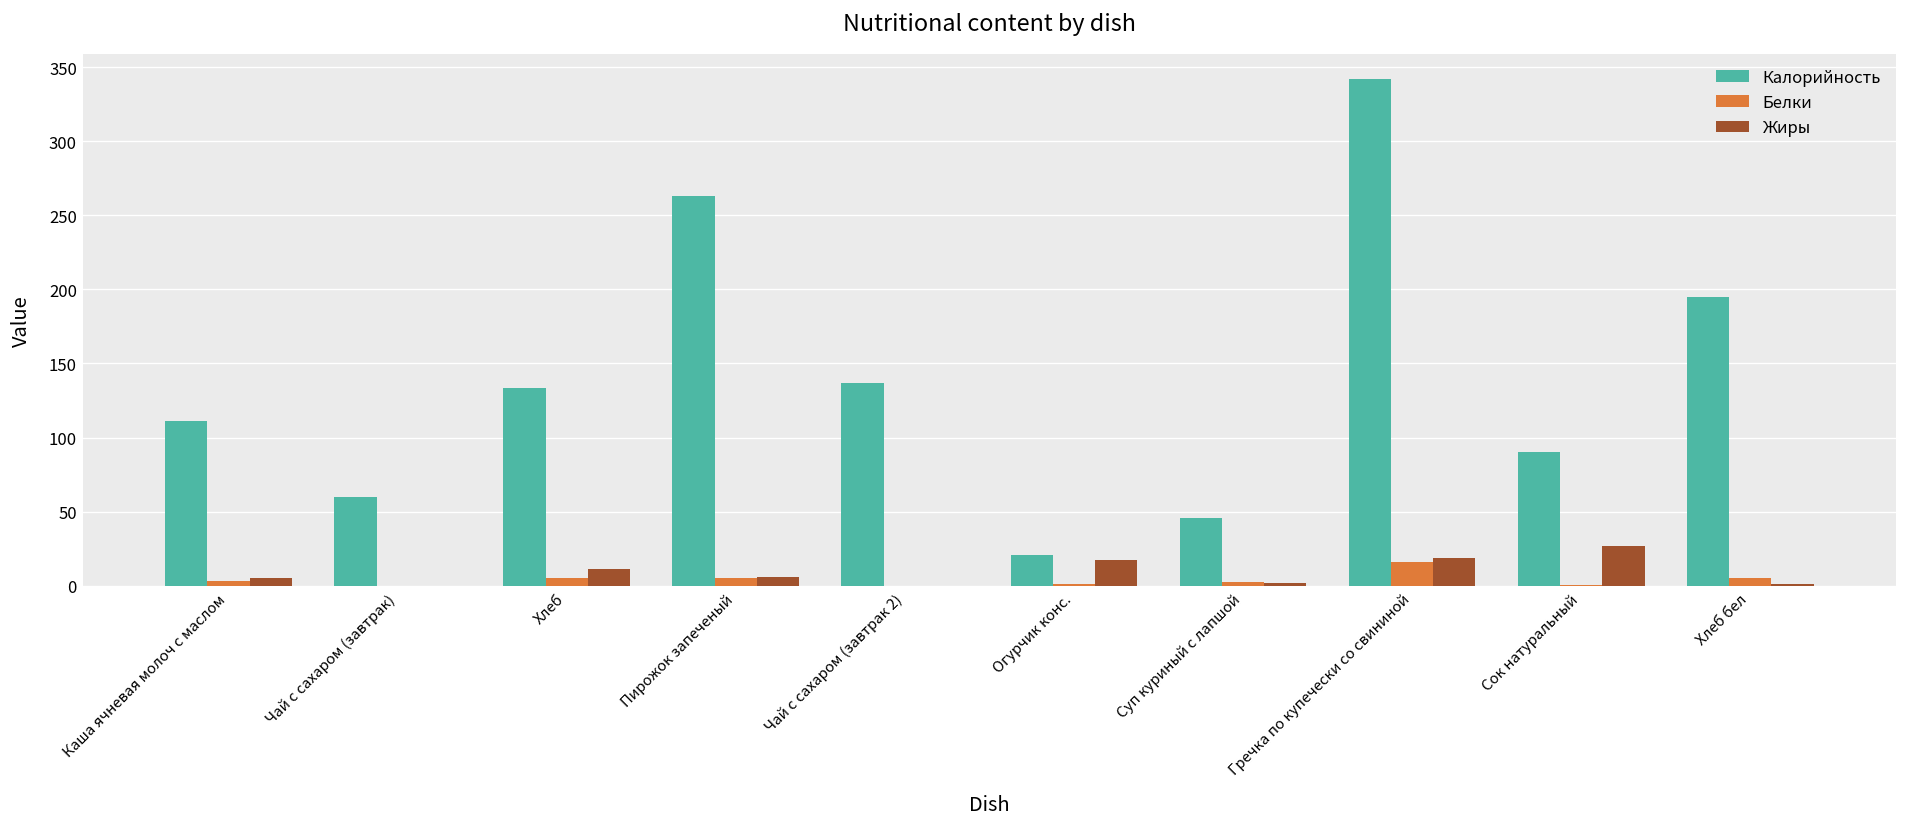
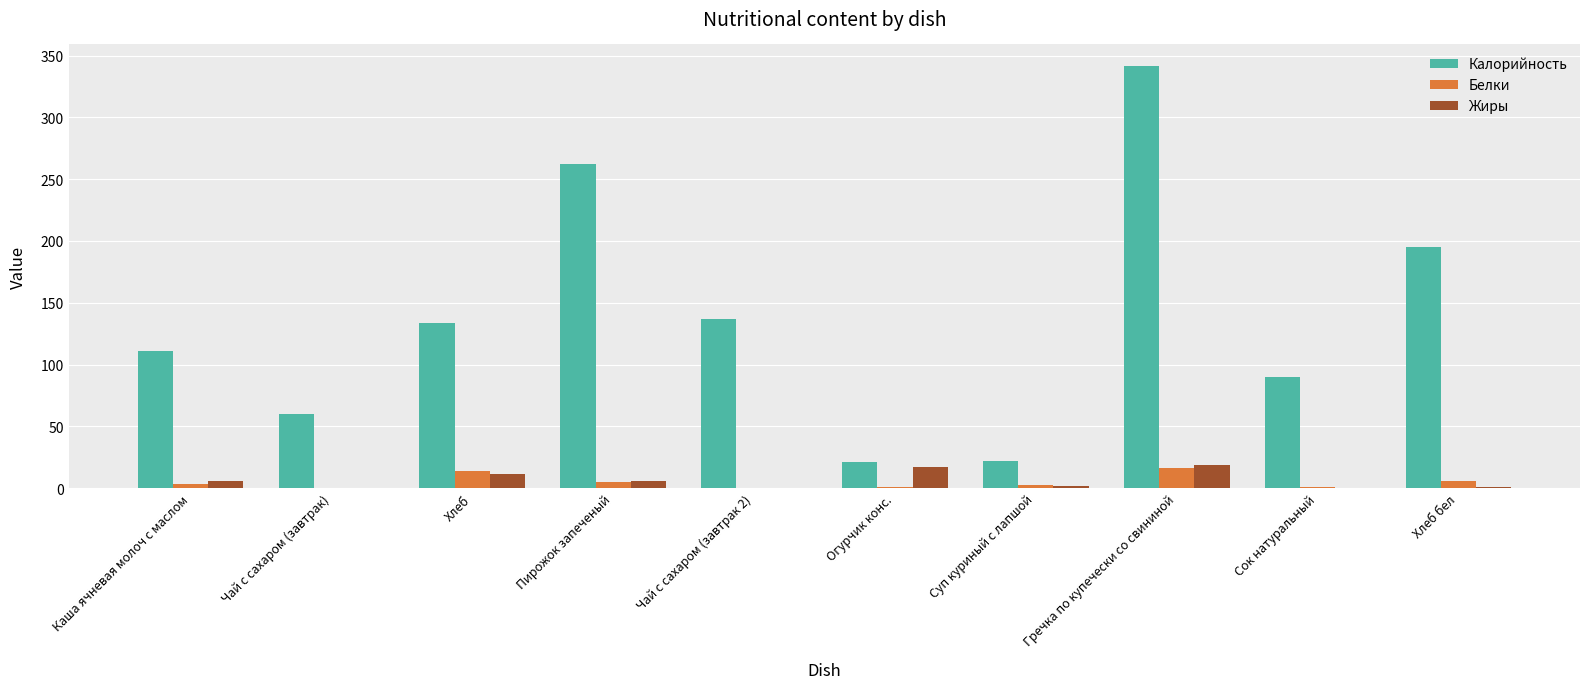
Белки, Хлеб: 5 -> 14
Калорийность, Суп куриный с лапшой: 46 -> 22
Жиры, Сок натуральный: 27 -> 0
